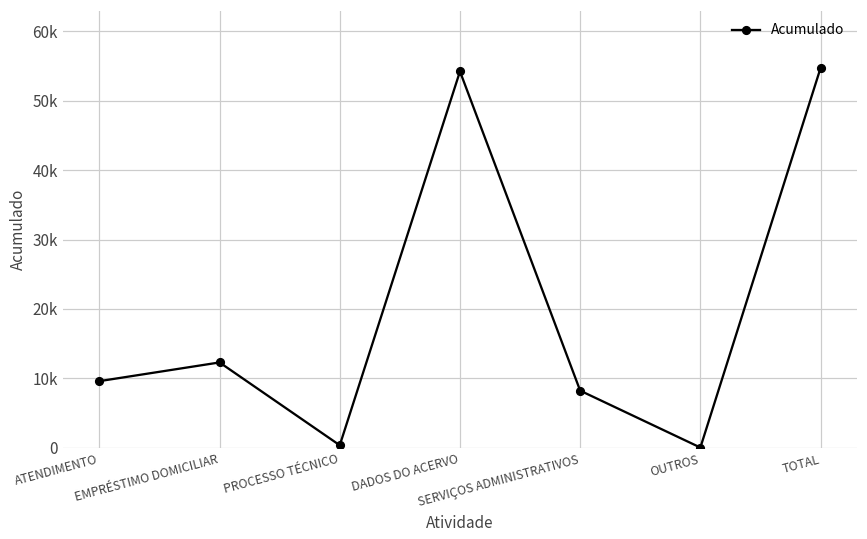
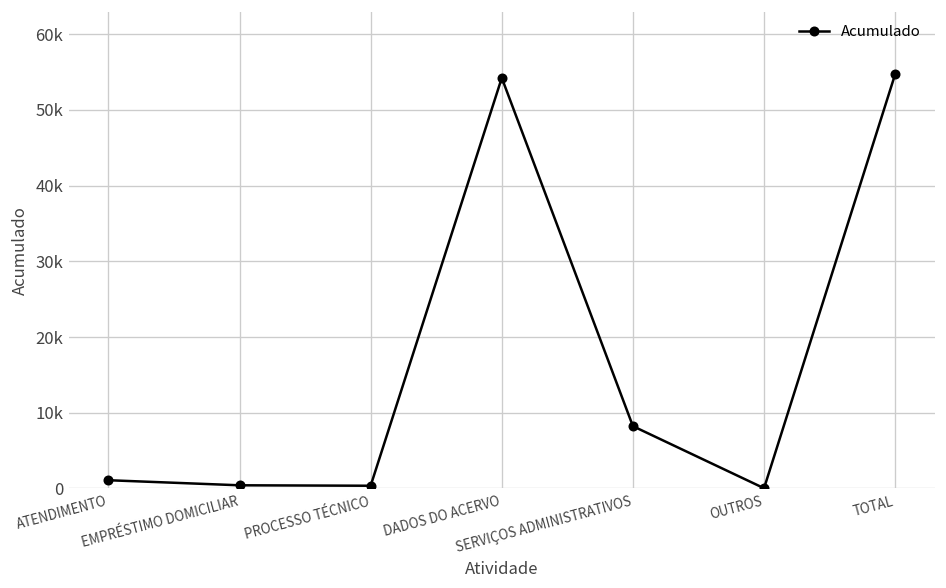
ATENDIMENTO: 10000 -> 1000
EMPRÉSTIMO DOMICILIAR: 12000 -> 0
